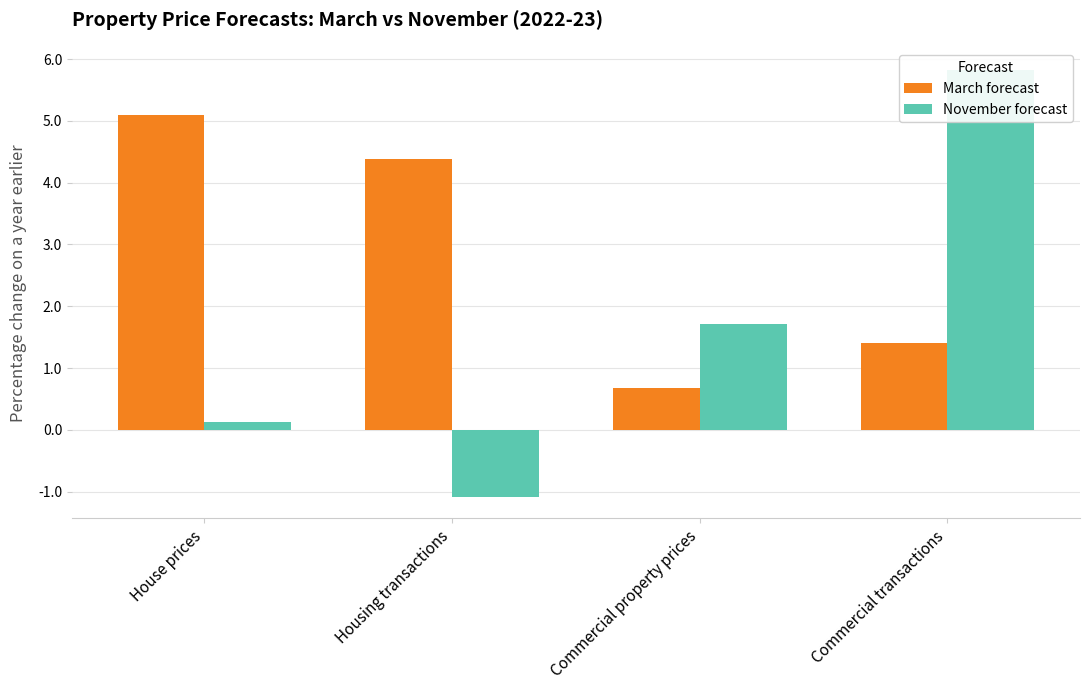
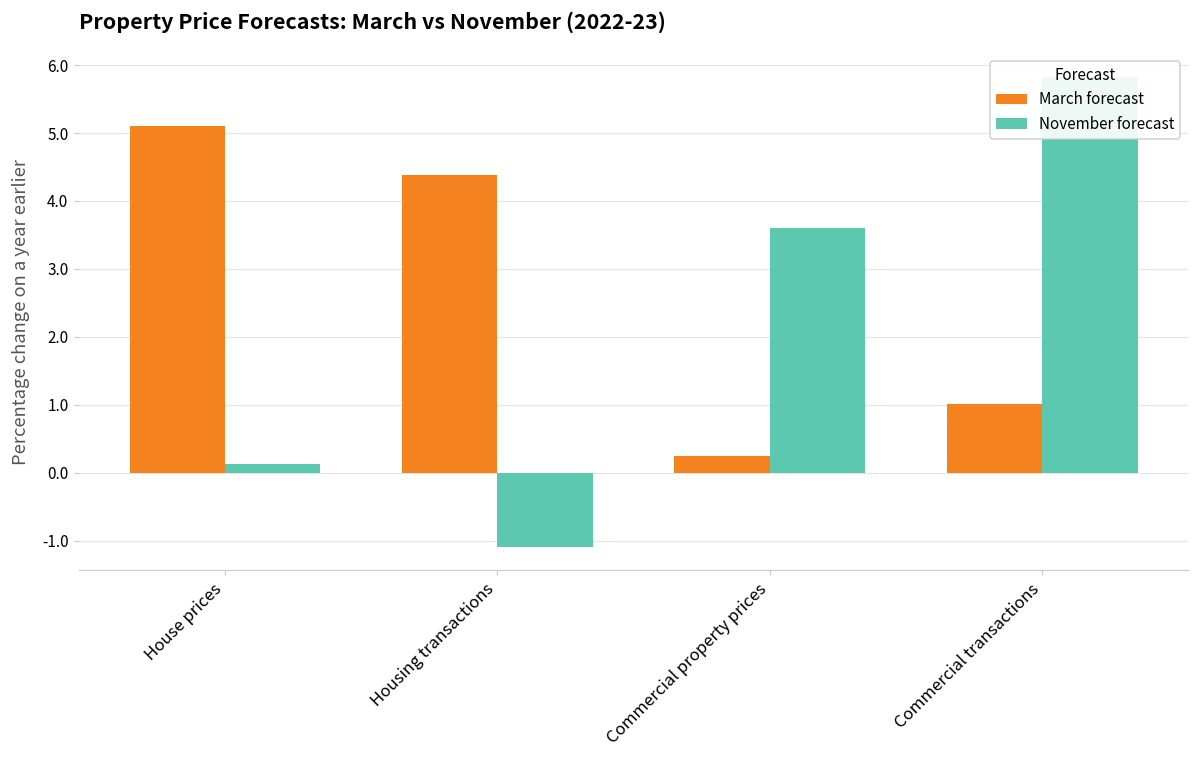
March forecast, Commercial property prices: 0.7 -> 0.3
November forecast, Commercial property prices: 1.7 -> 3.6
March forecast, Commercial transactions: 1.4 -> 1.0
